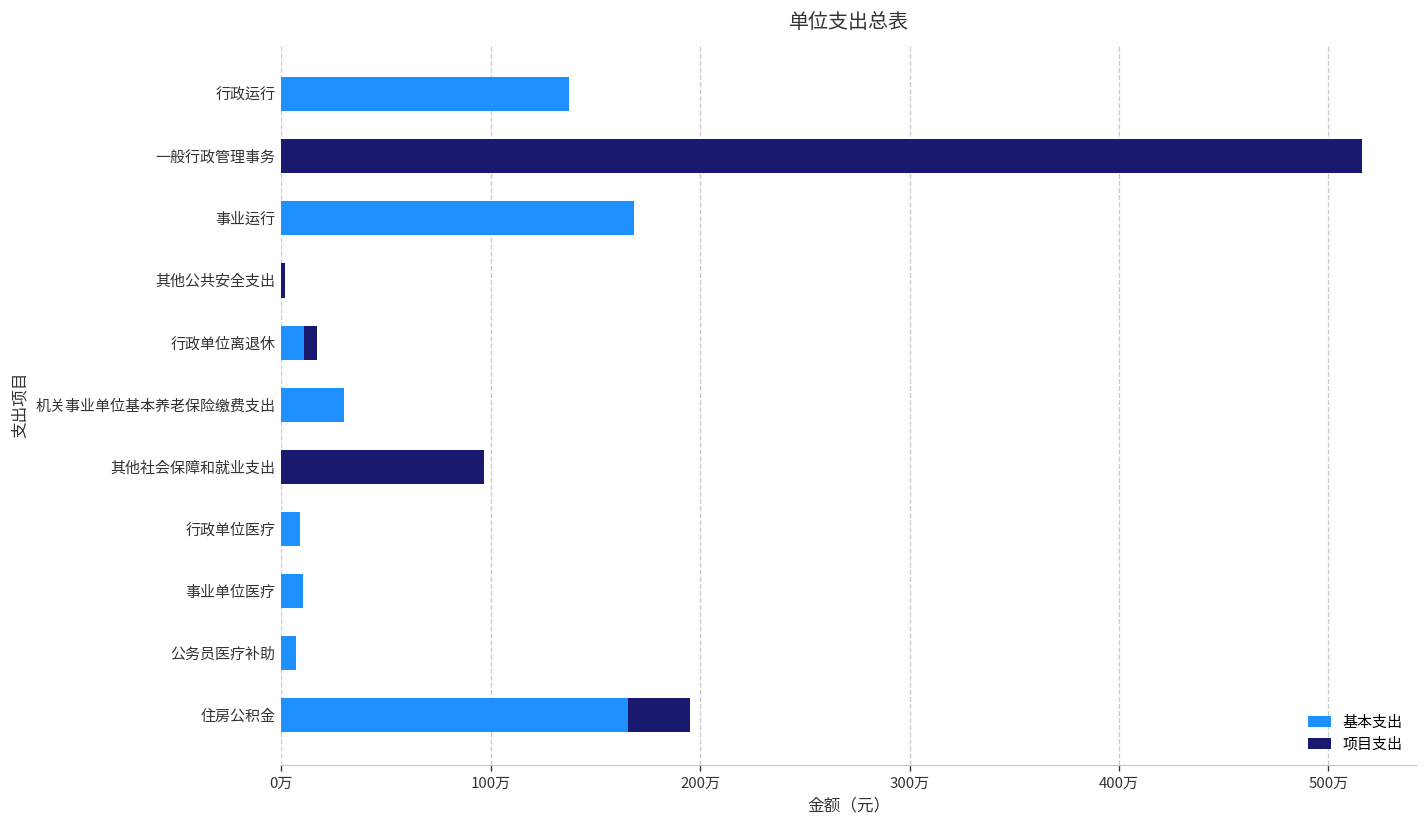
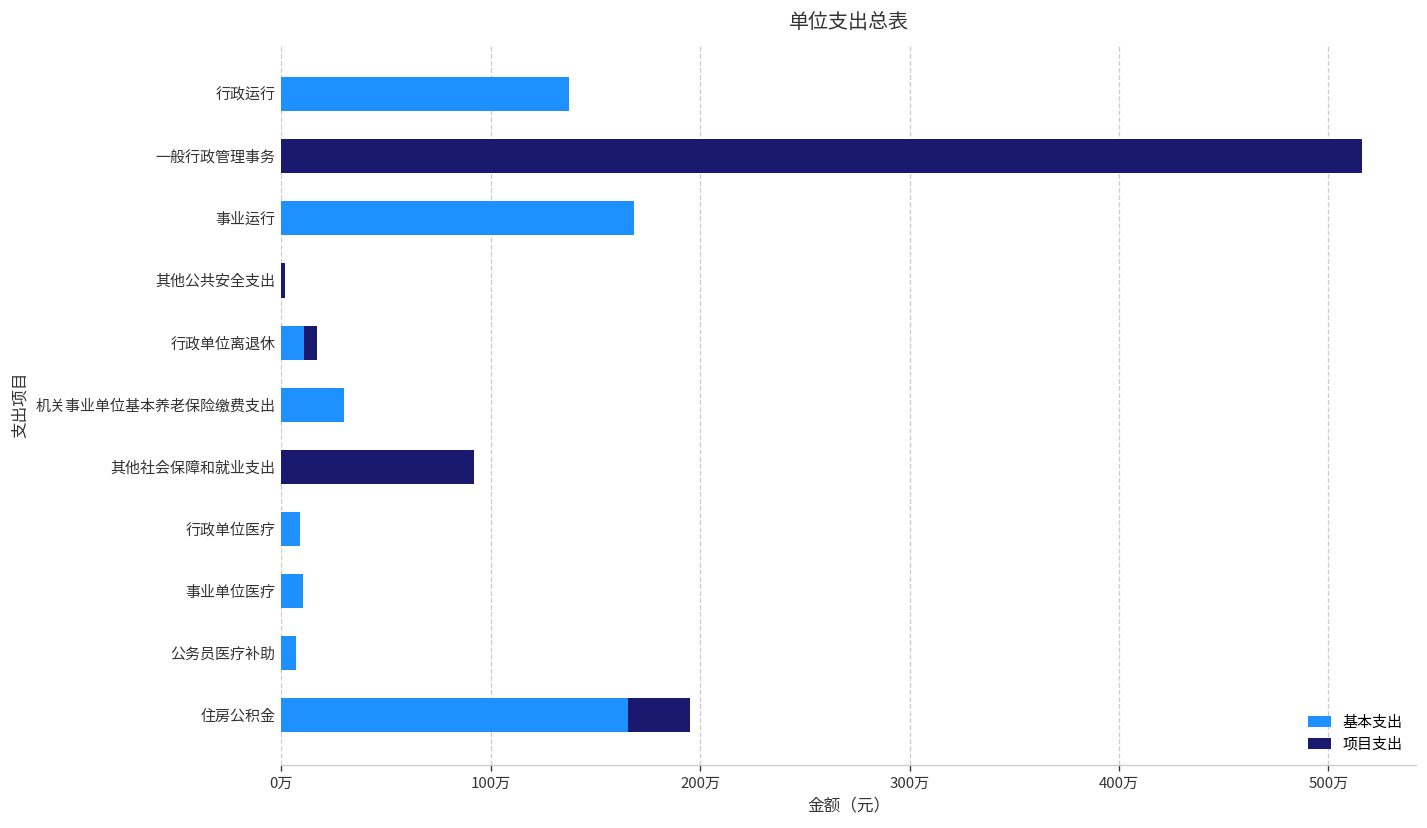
项目支出, 其他社会保障和就业支出: 97万 -> 92万
